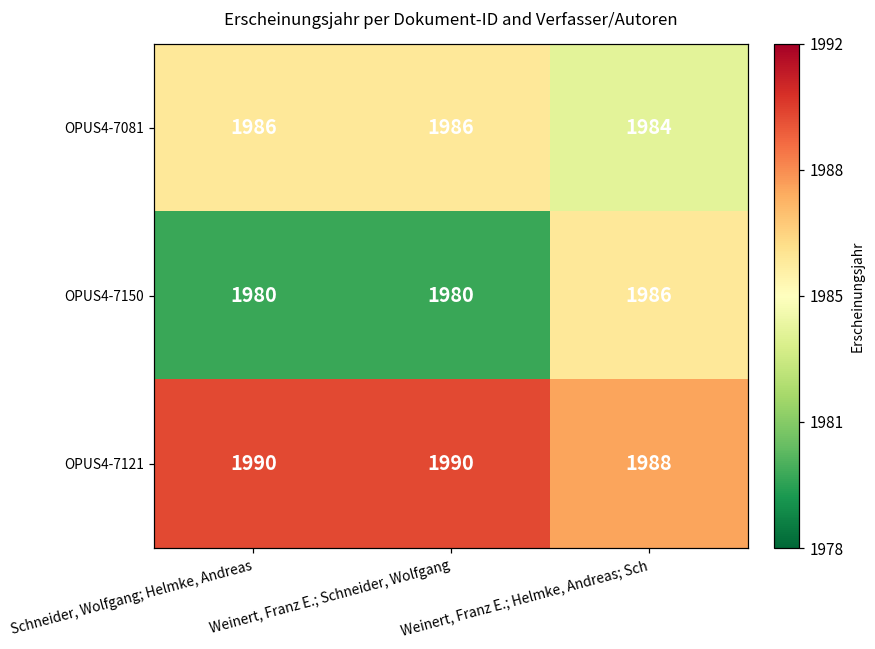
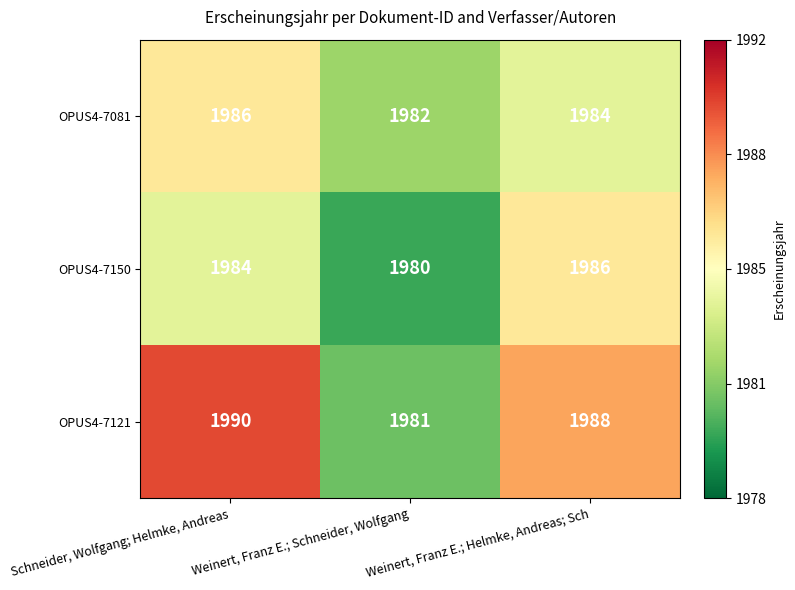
OPUS4-7081, Weinert, Franz E.; Schneider, Wolfgang: 1986 -> 1982
OPUS4-7150, Schneider, Wolfgang; Helmke, Andreas: 1980 -> 1984
OPUS4-7121, Weinert, Franz E.; Schneider, Wolfgang: 1990 -> 1981
